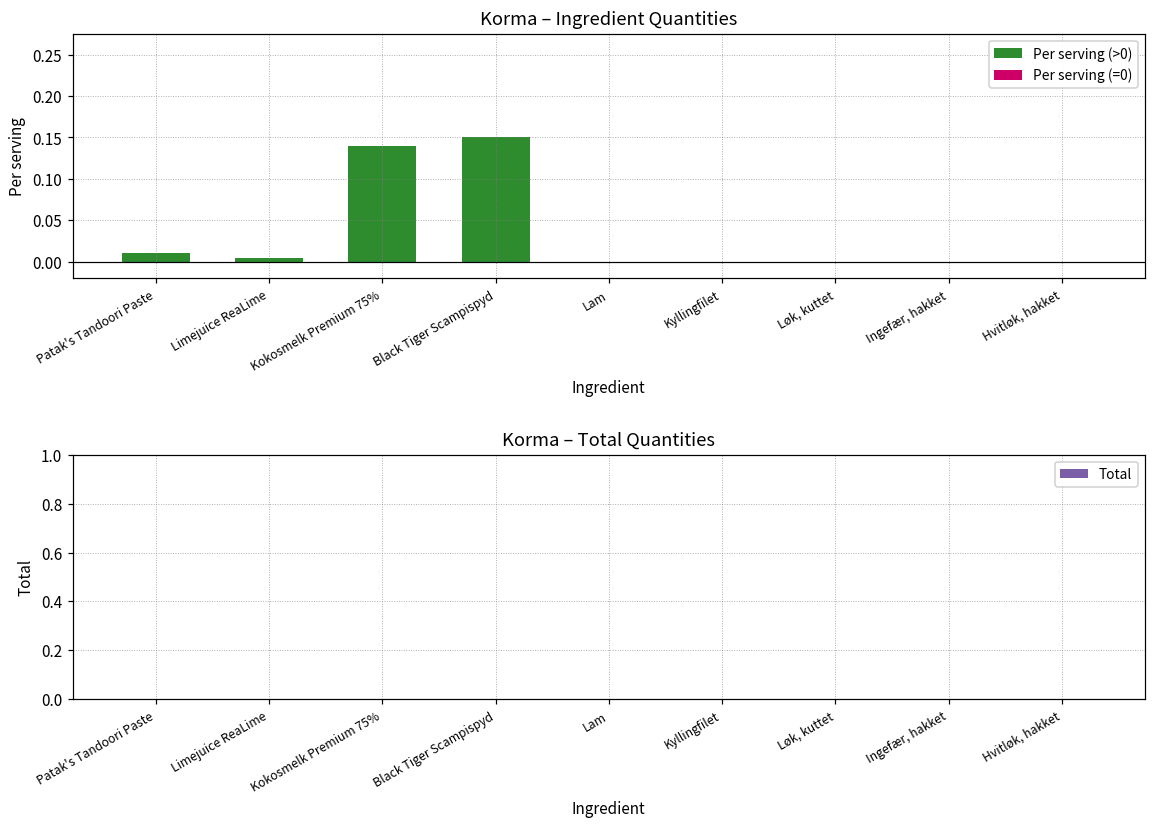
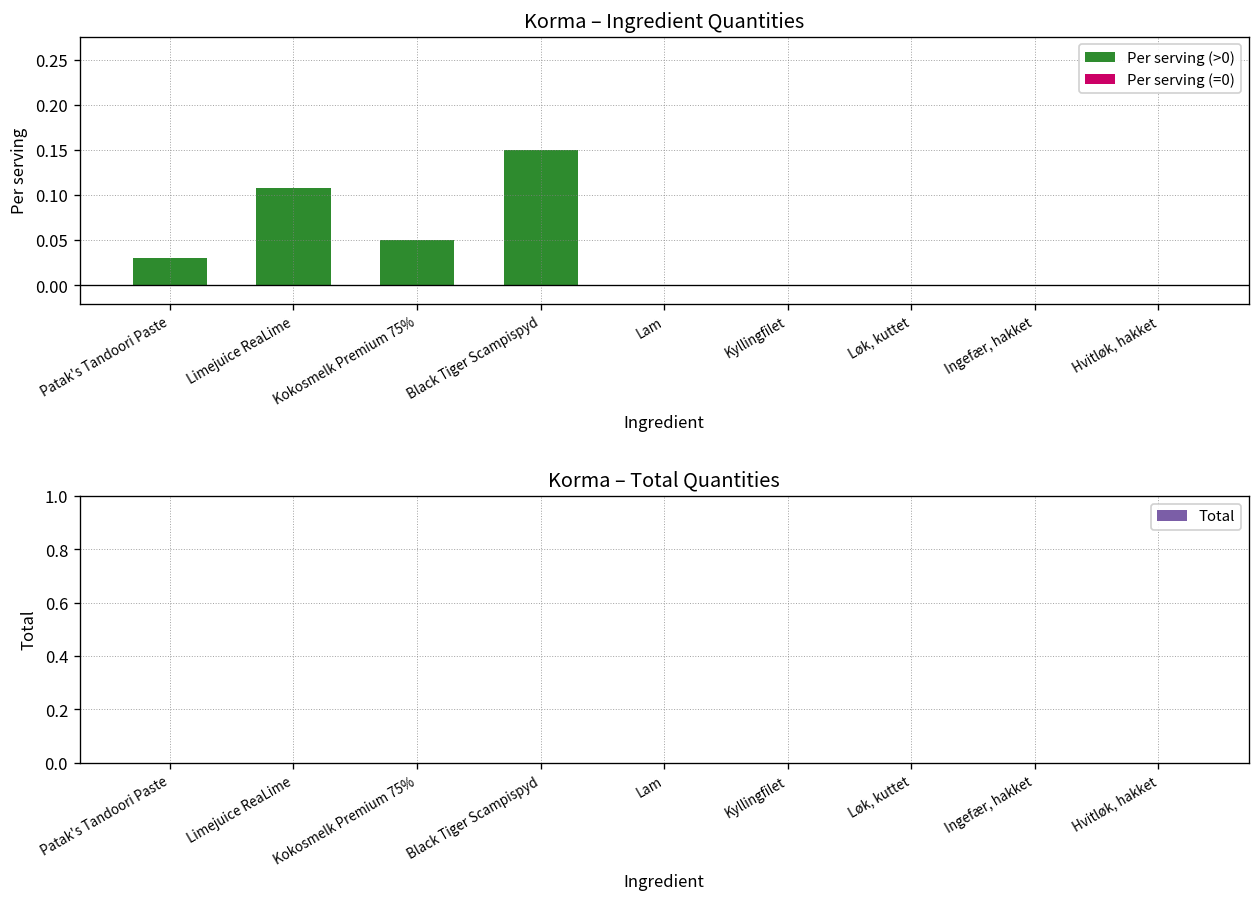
Korma – Ingredient Quantities, Patak's Tandoori Paste: 0.01 -> 0.03
Korma – Ingredient Quantities, Limejuice ReaLime: 0.01 -> 0.11
Korma – Ingredient Quantities, Kokosmelk Premium 75%: 0.14 -> 0.05
